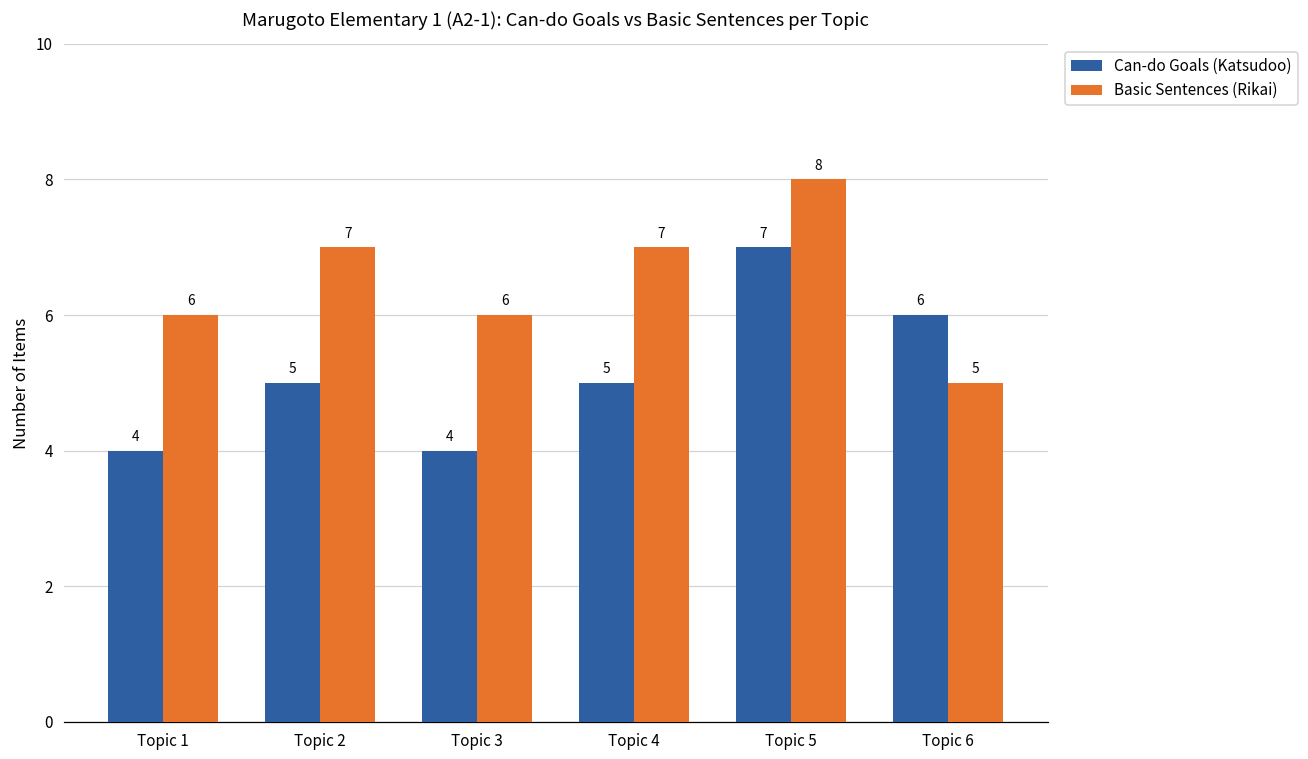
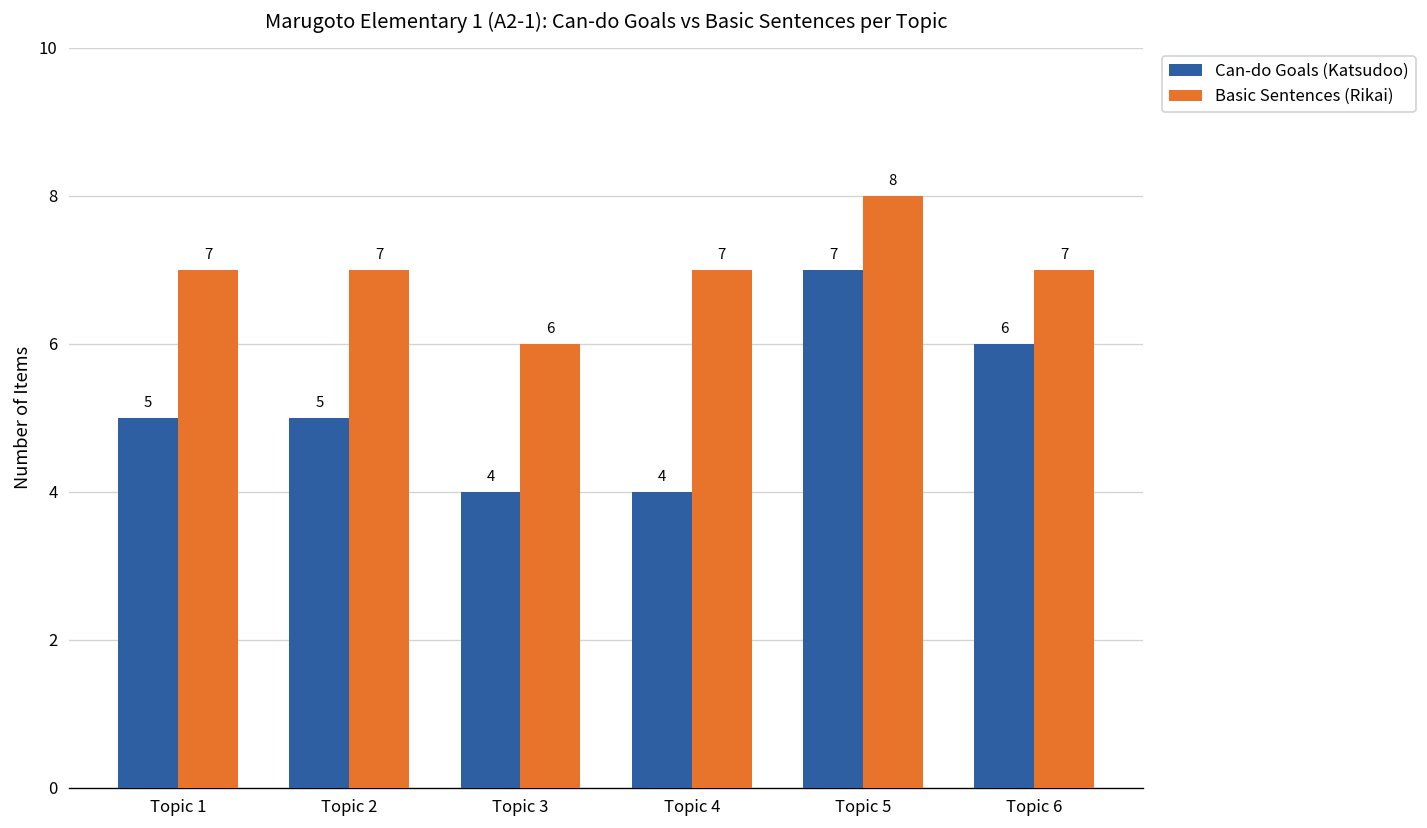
Can-do Goals (Katsudoo), Topic 1: 4 -> 5
Basic Sentences (Rikai), Topic 1: 6 -> 7
Can-do Goals (Katsudoo), Topic 4: 5 -> 4
Basic Sentences (Rikai), Topic 6: 5 -> 7
